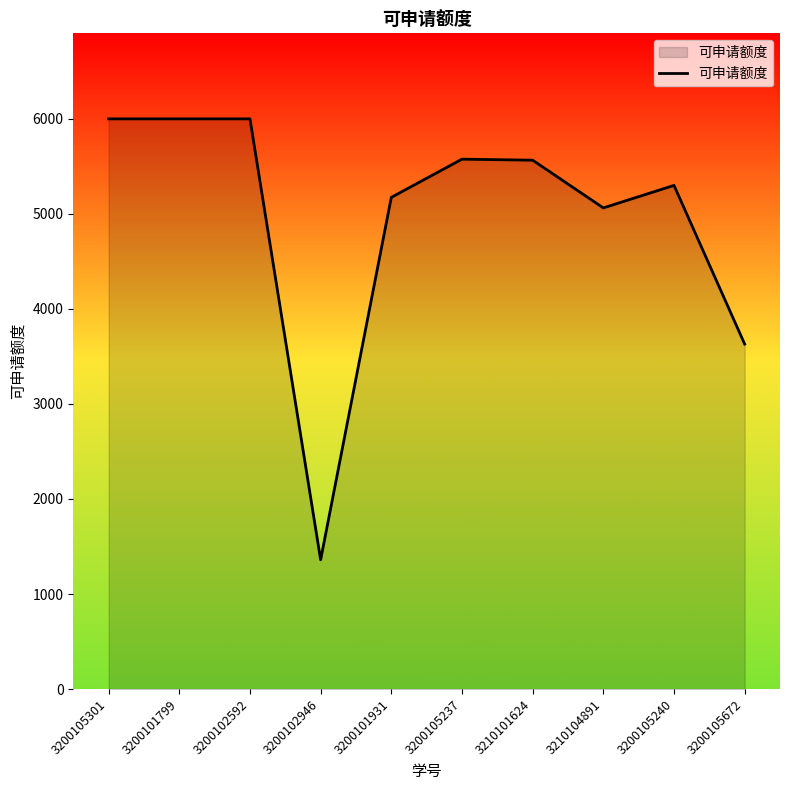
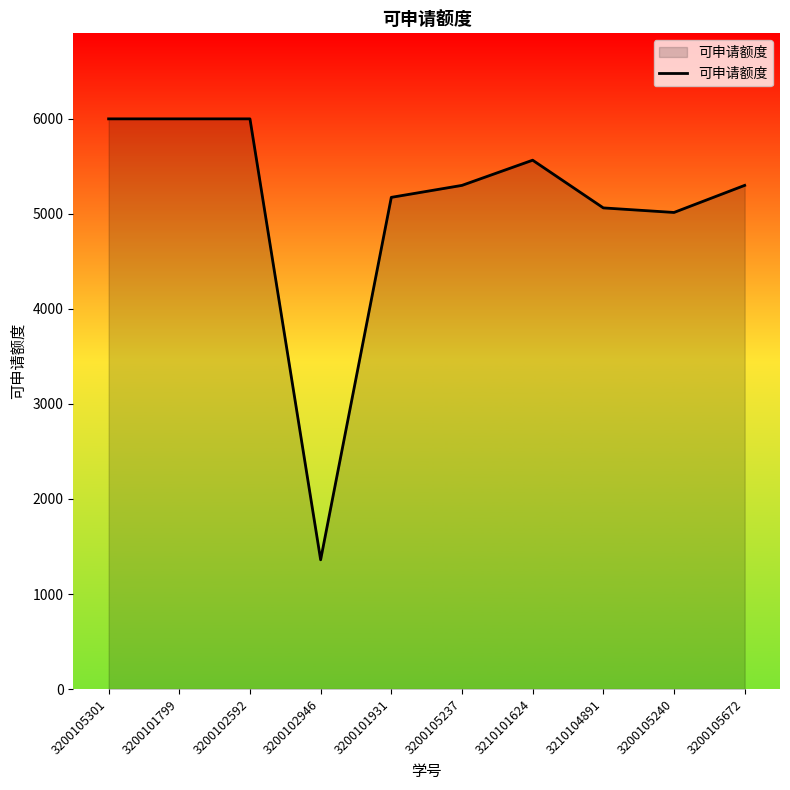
3200105237: 5600 -> 5300
3200105240: 5300 -> 5000
3200105672: 3600 -> 5300
